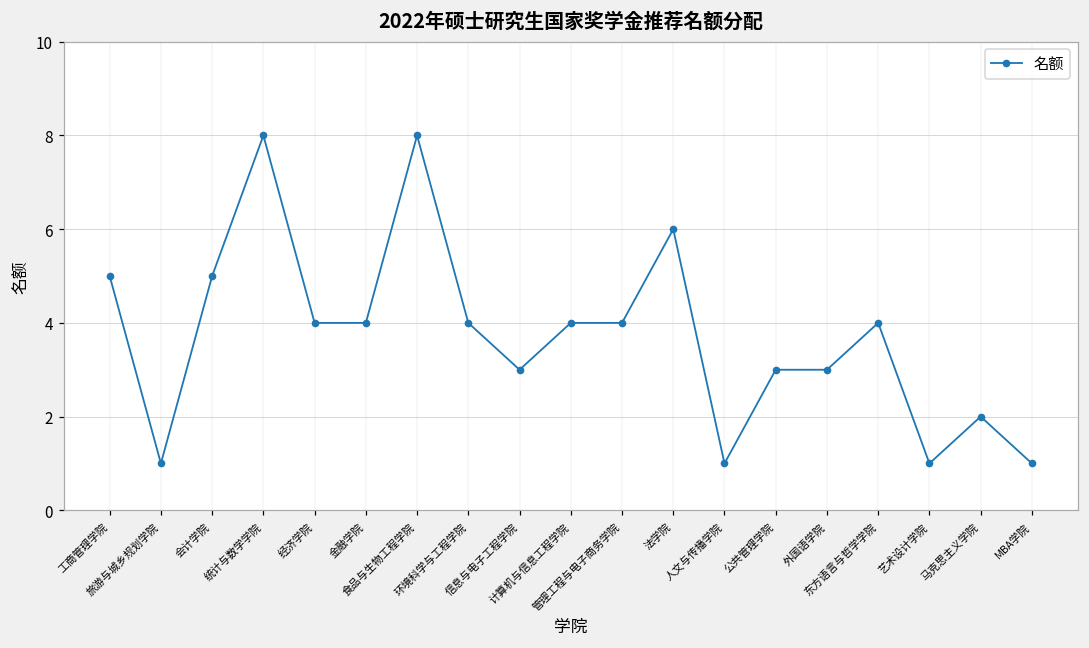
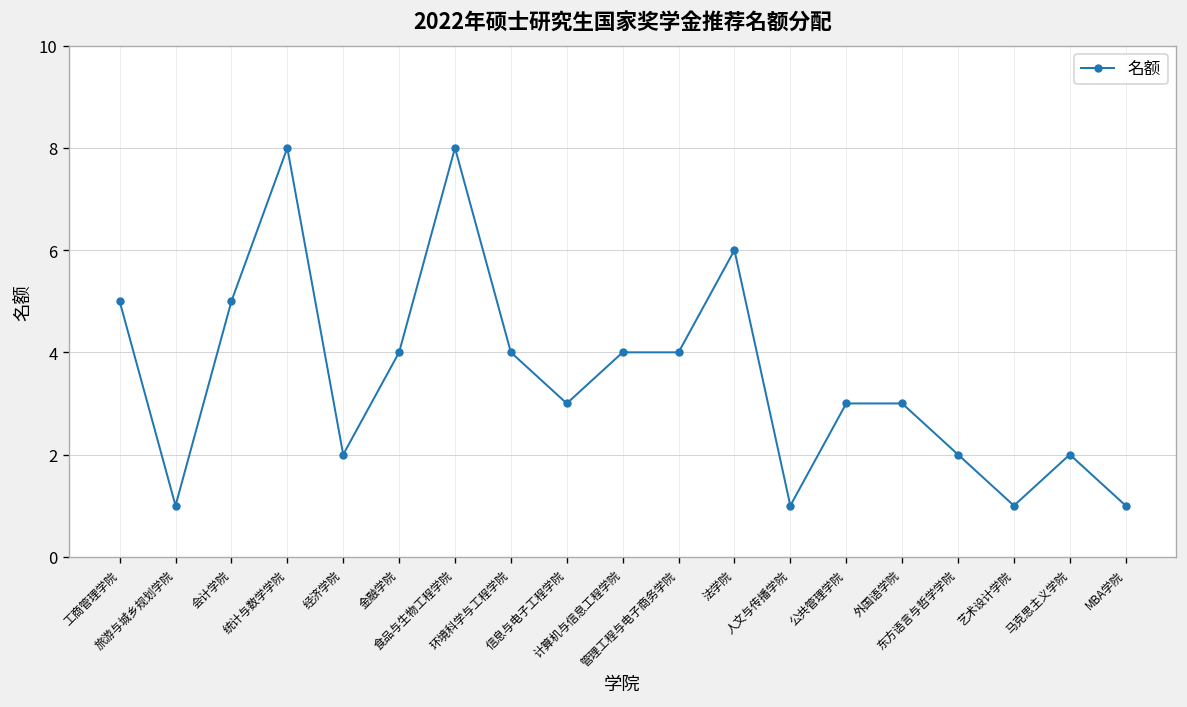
经济学院: 4 -> 2
东方语言与哲学学院: 4 -> 2
